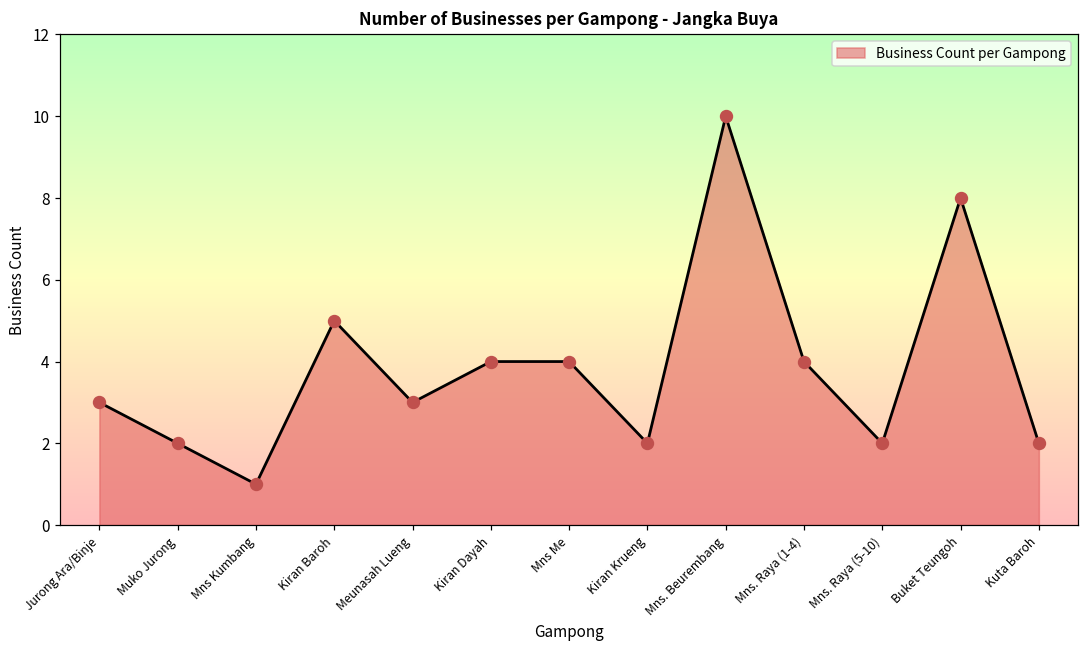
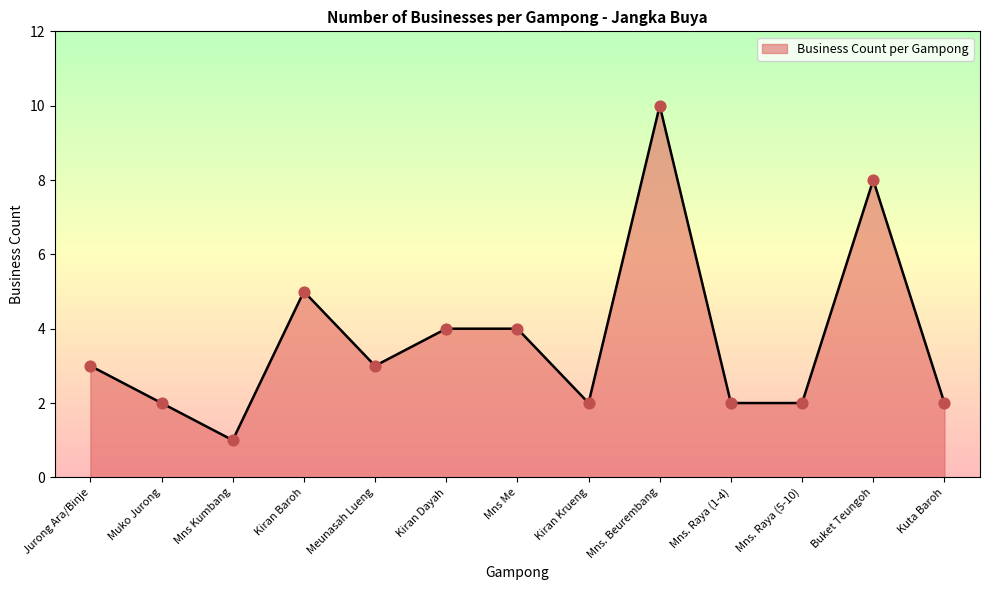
Mns. Raya (1-4): 4 -> 2
